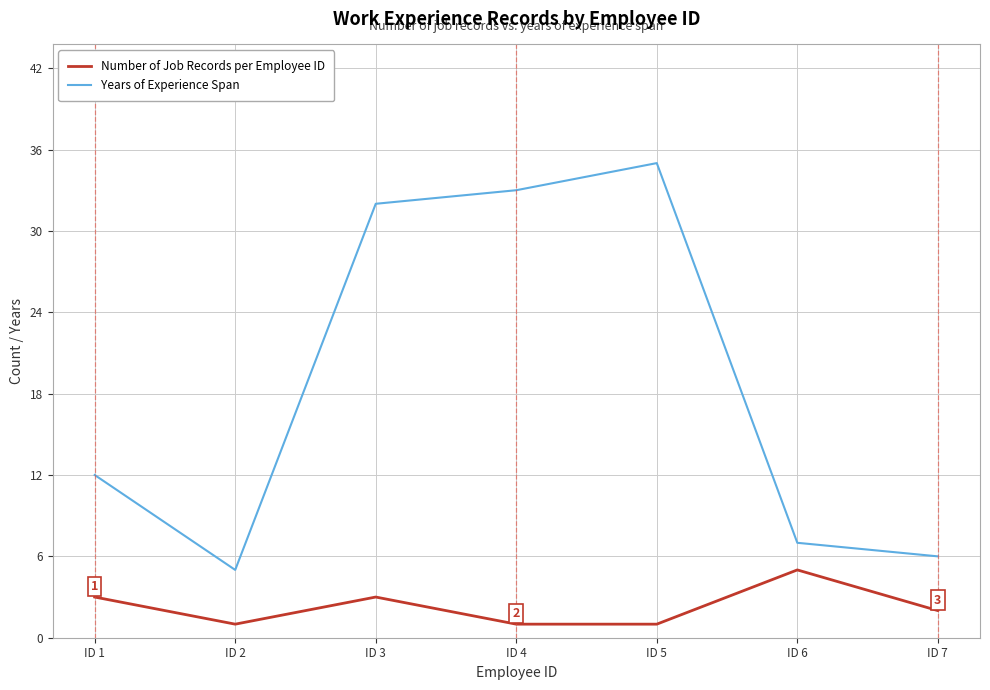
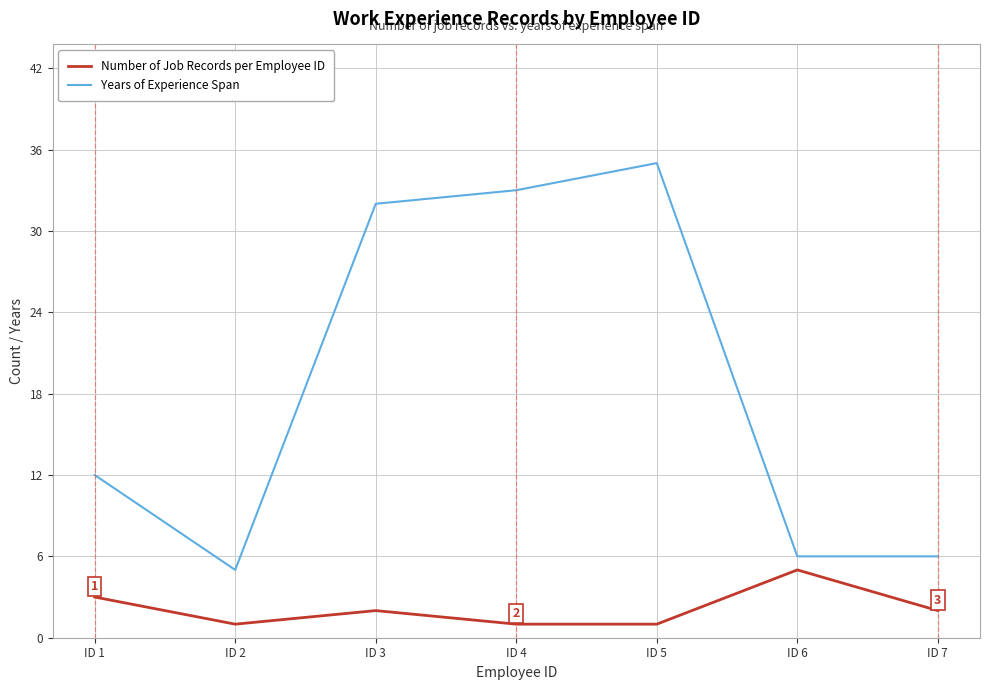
Number of Job Records per Employee ID, ID 3: 3 -> 2
Years of Experience Span, ID 6: 7.0 -> 6.0
